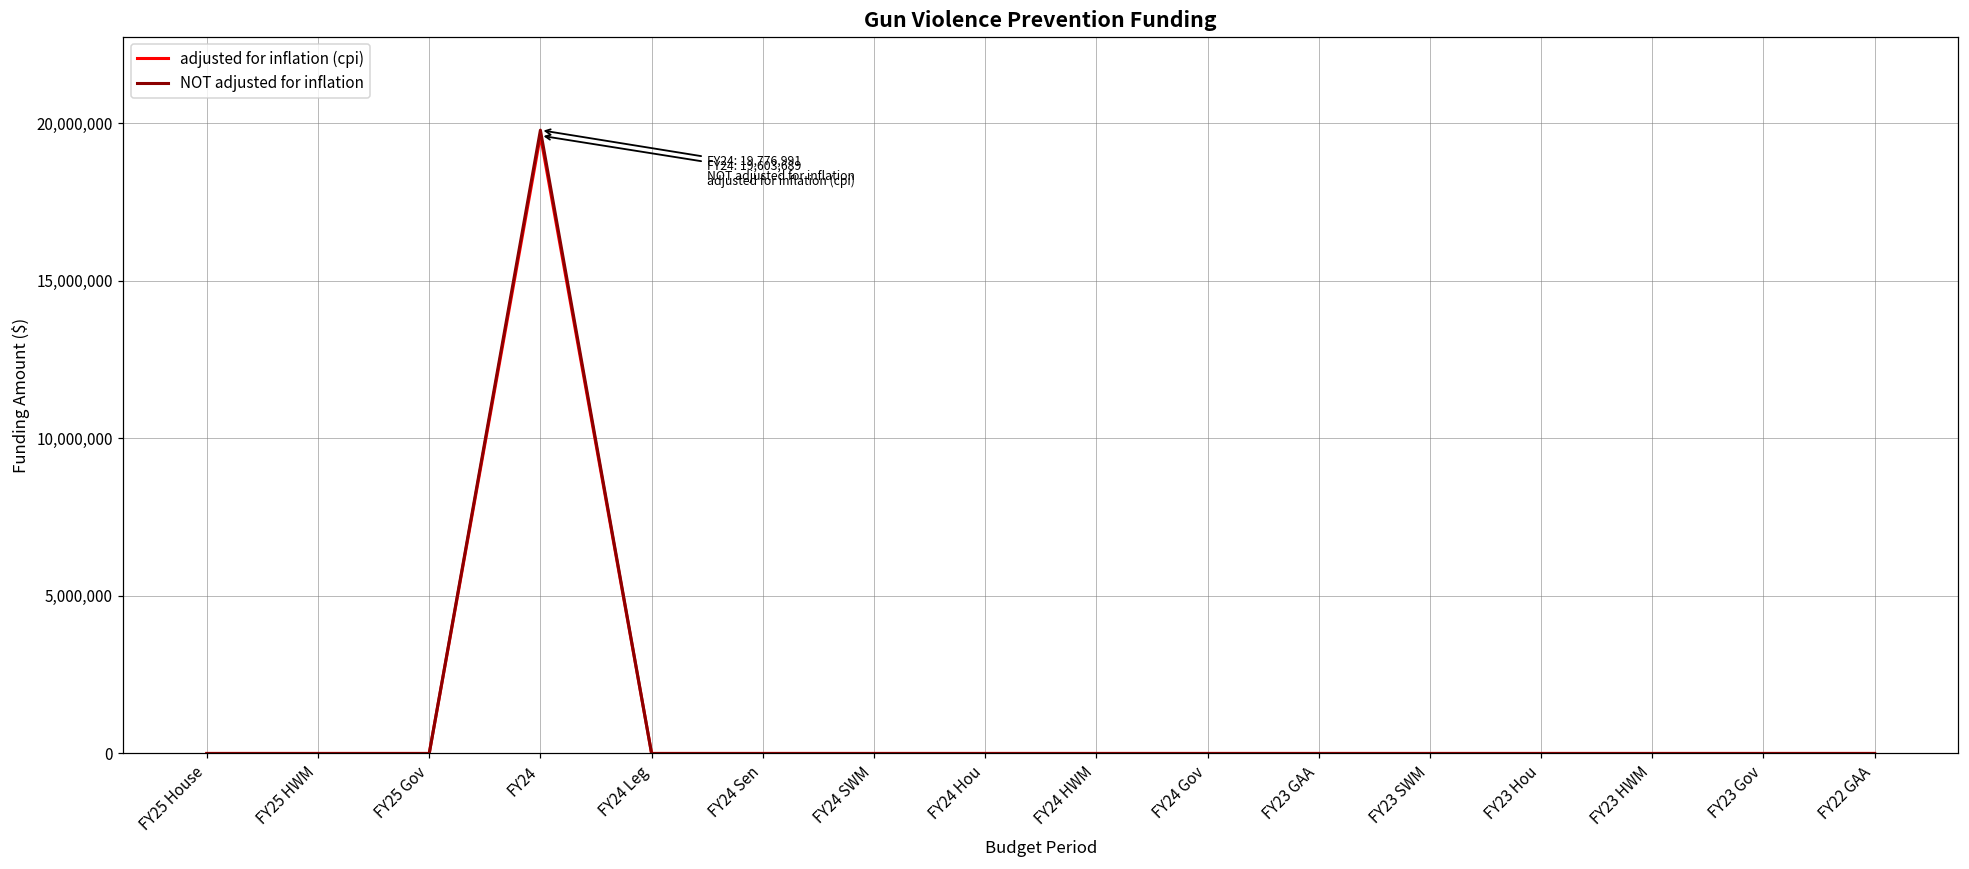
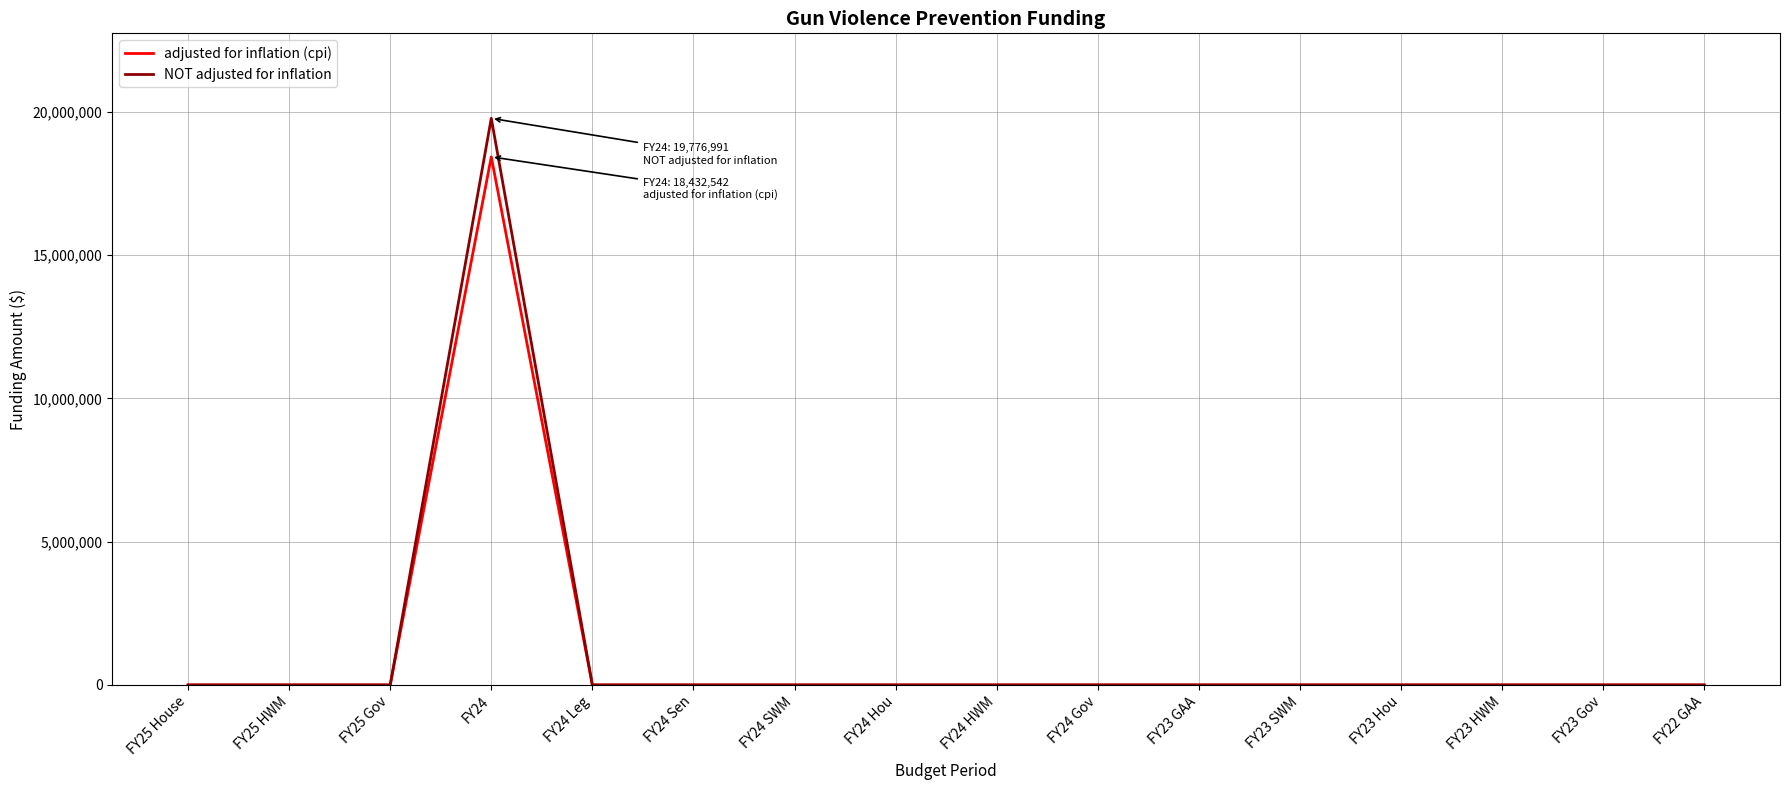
adjusted for inflation (cpi), FY24: 19,603,689 -> 18,432,542
